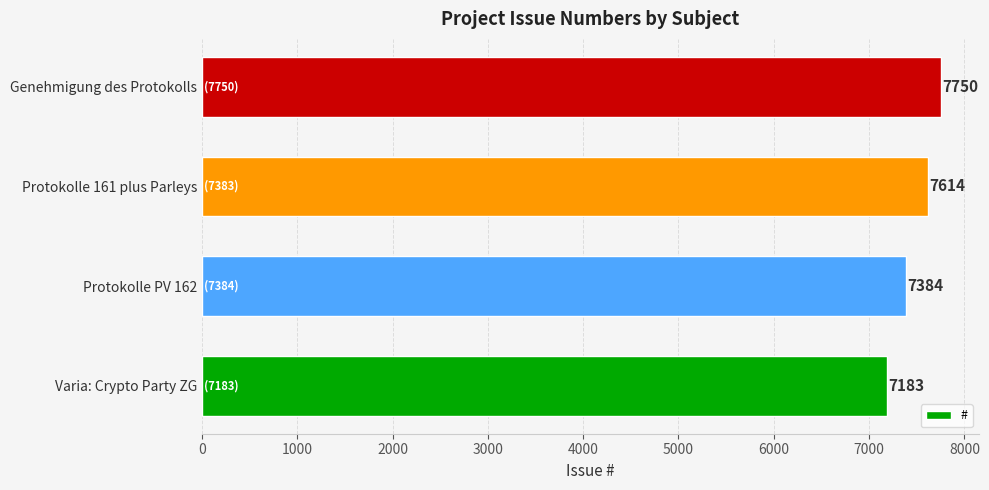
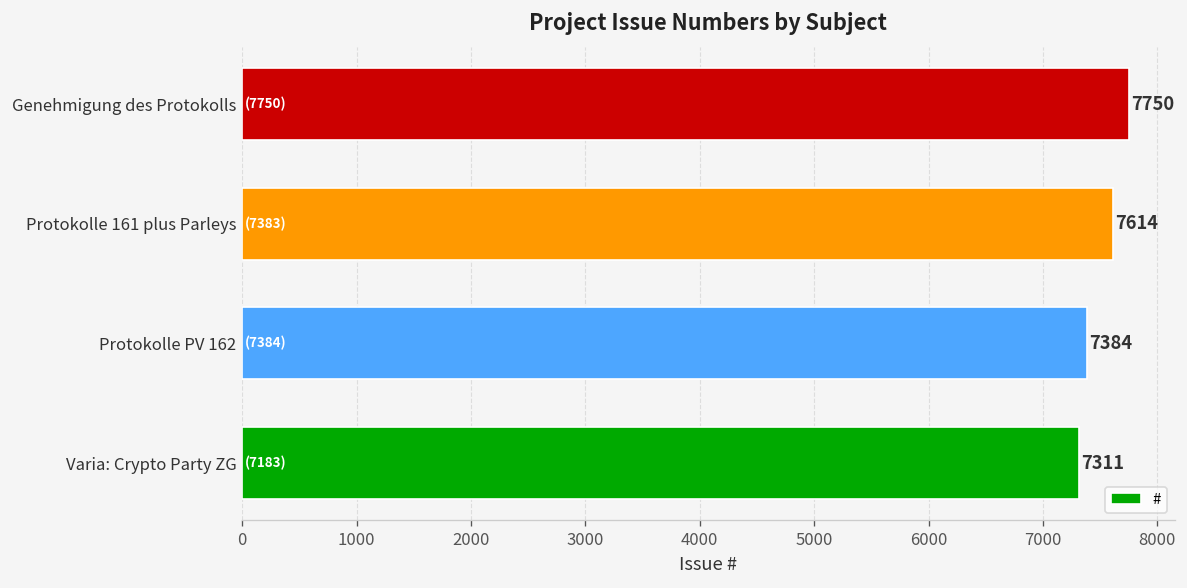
Varia: Crypto Party ZG: 7183 -> 7311
